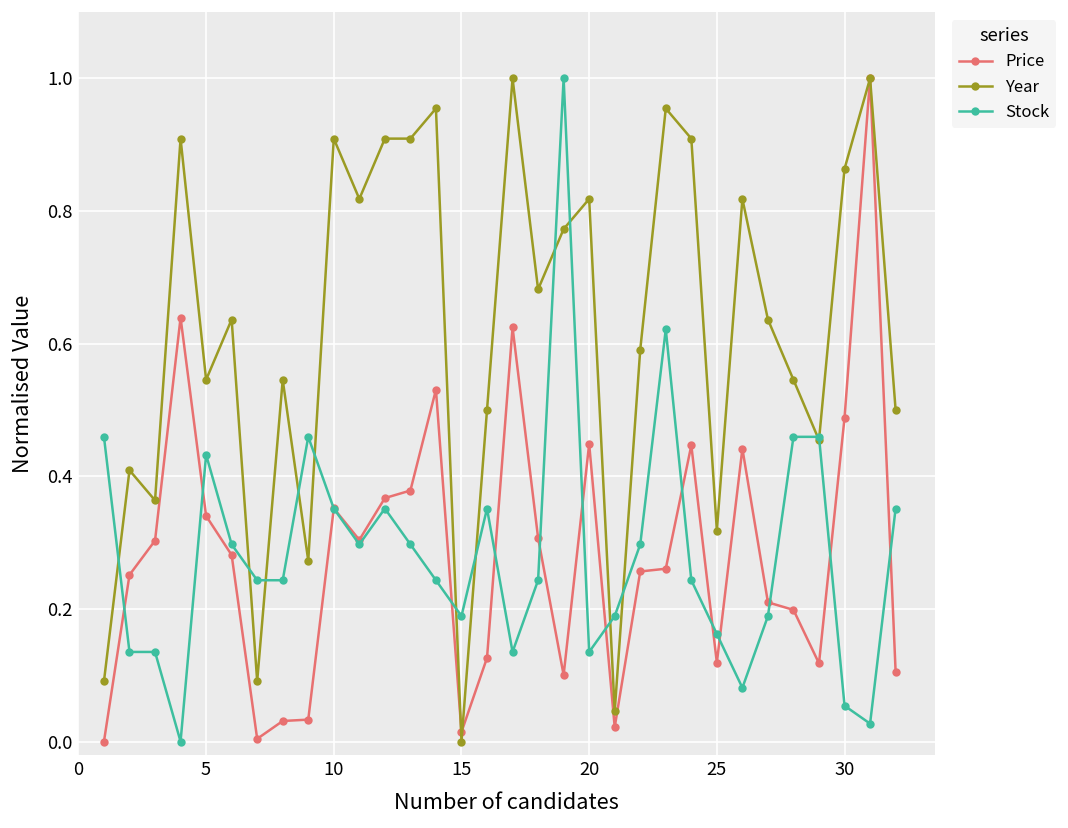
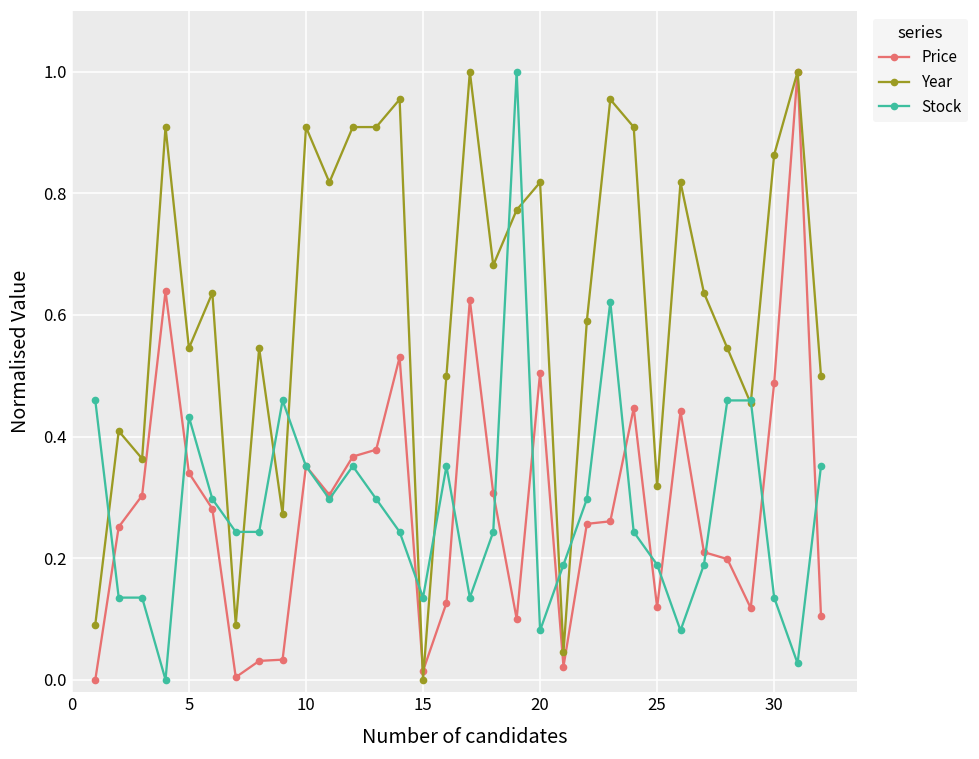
Stock, 15: 0.19 -> 0.14
Price, 20: 0.45 -> 0.50
Stock, 20: 0.14 -> 0.08
Stock, 25: 0.16 -> 0.19
Stock, 30: 0.05 -> 0.14
